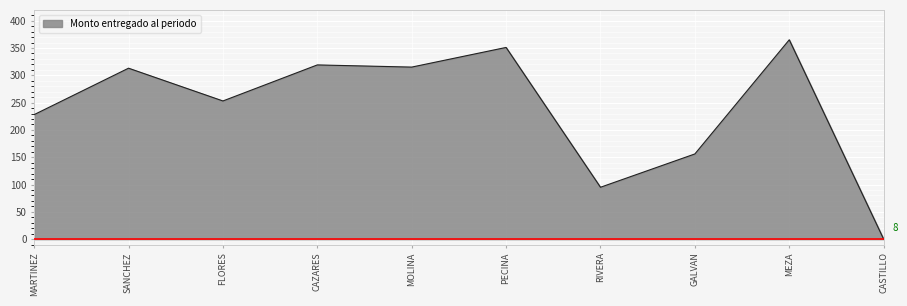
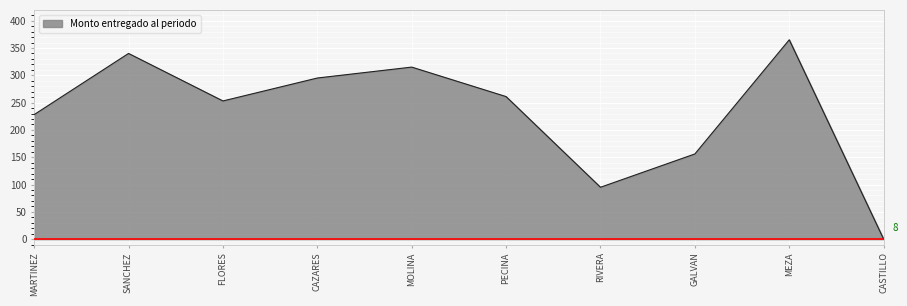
SANCHEZ: 310 -> 340
CAZARES: 320 -> 300
PECINA: 350 -> 260
